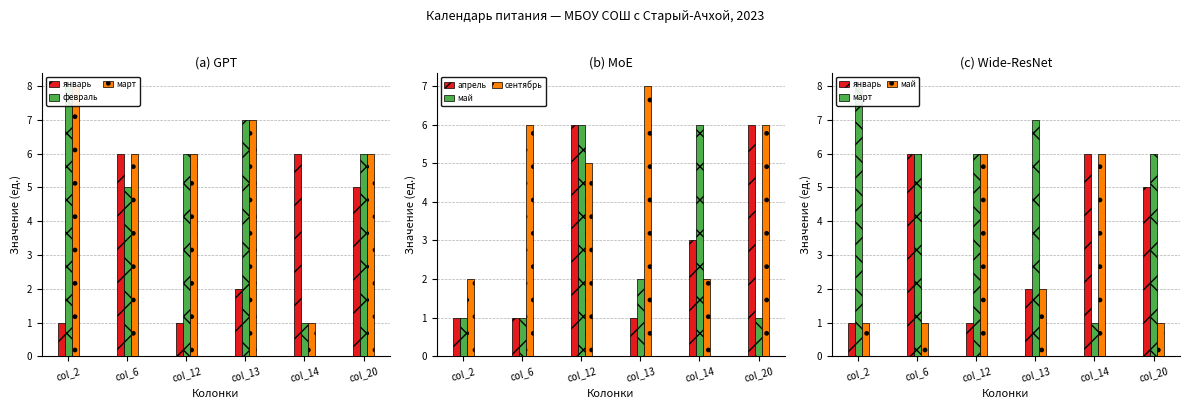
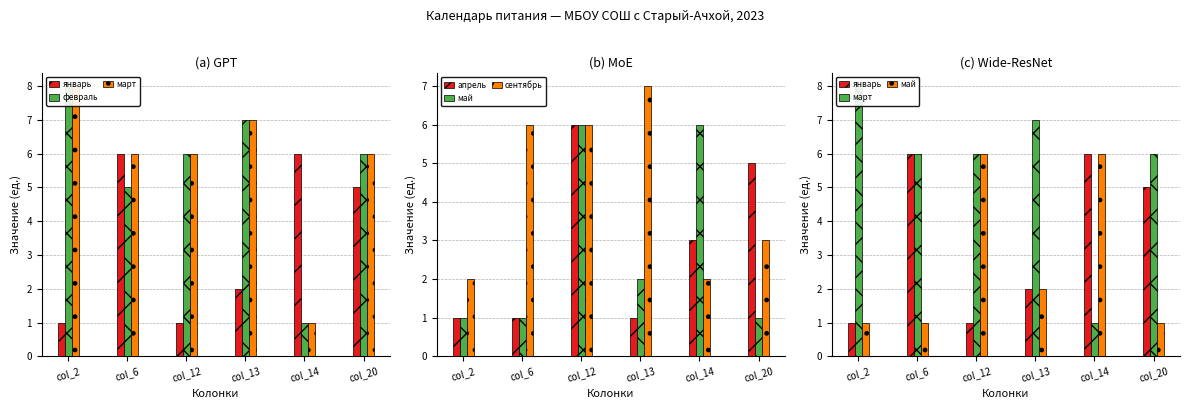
(b) МоЕ, сентябрь, col_12: 5 -> 6
(b) МоЕ, апрель, col_20: 6 -> 5
(b) МоЕ, сентябрь, col_20: 6 -> 3
